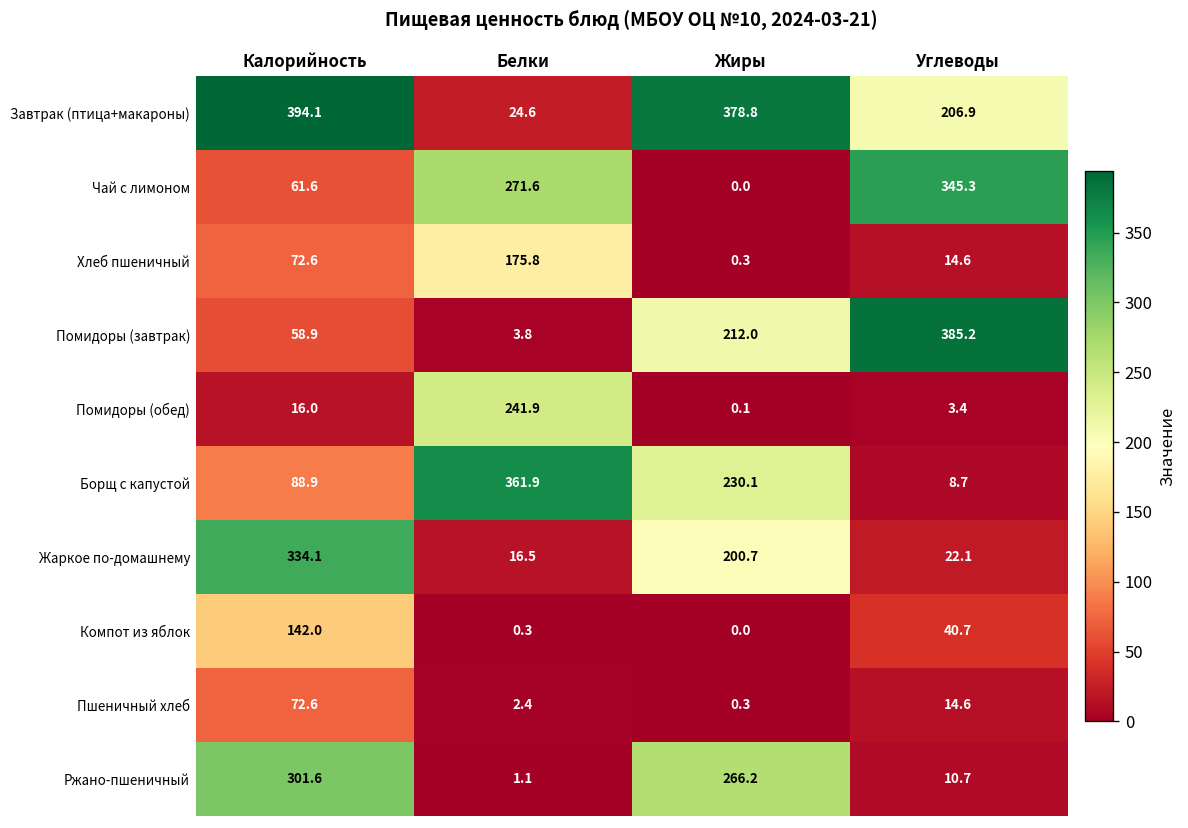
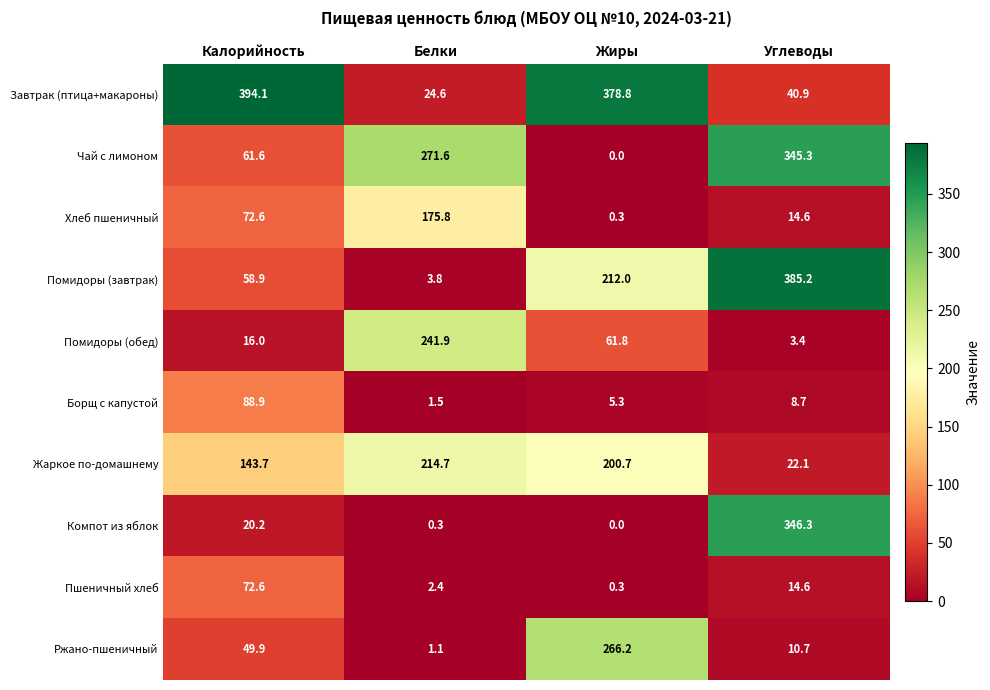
Завтрак (птица+макароны), Углеводы: 206.9 -> 40.9
Помидоры (обед), Жиры: 0.1 -> 61.8
Борщ с капустой, Белки: 361.9 -> 1.5
Борщ с капустой, Жиры: 230.1 -> 5.3
Жаркое по-домашнему, Калорийность: 334.1 -> 143.7
Жаркое по-домашнему, Белки: 16.5 -> 214.7
Компот из яблок, Калорийность: 142.0 -> 20.2
Компот из яблок, Углеводы: 40.7 -> 346.3
Ржано-пшеничный, Калорийность: 301.6 -> 49.9
